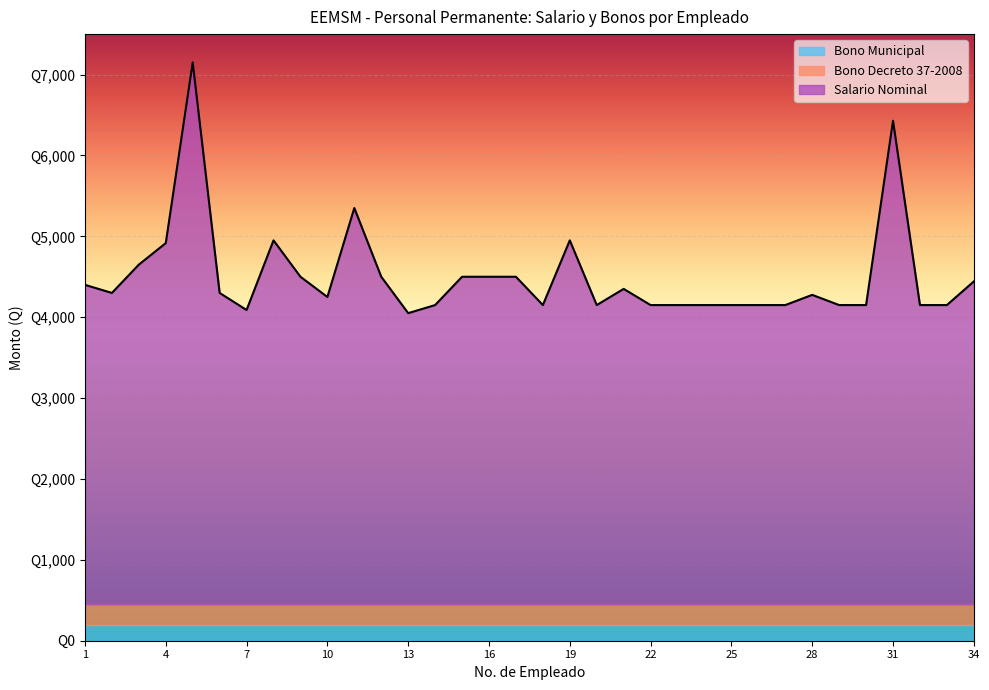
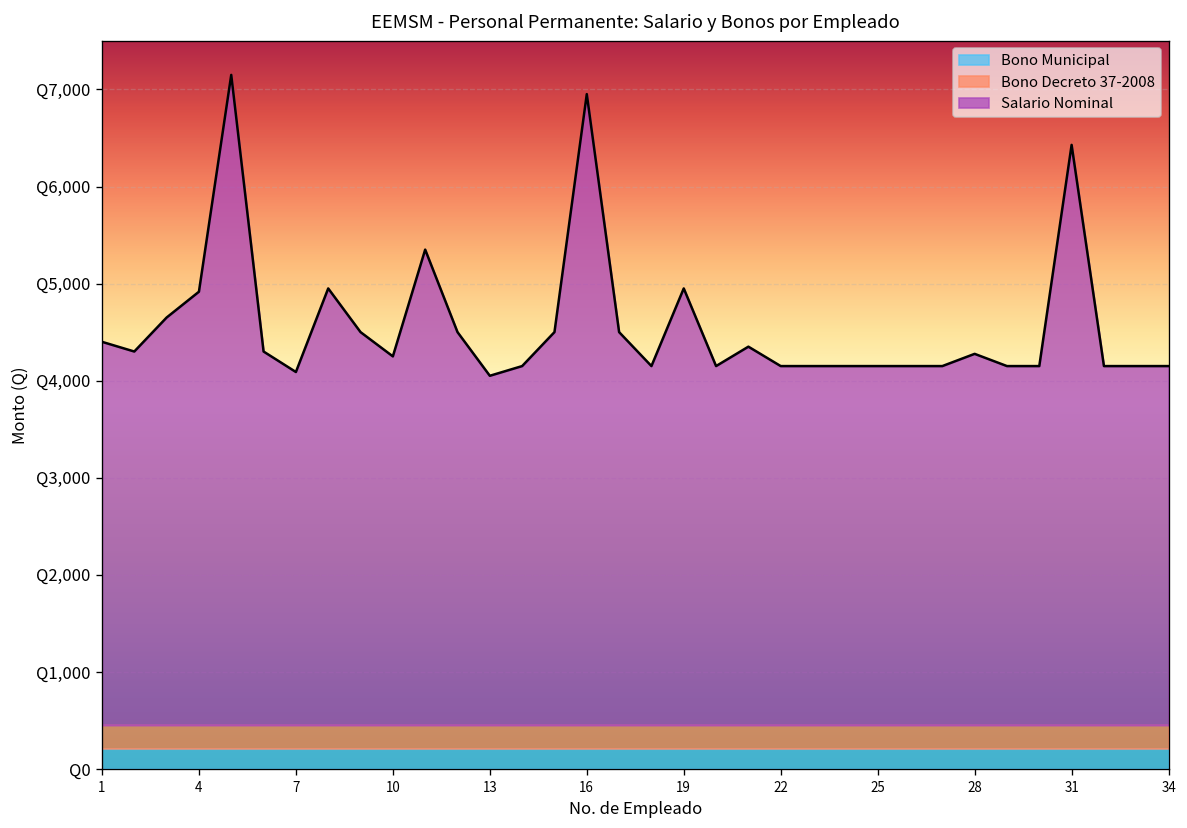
Salario Nominal, 16: Q4,500 -> Q7,000
Salario Nominal, 34: Q4,400 -> Q4,200
